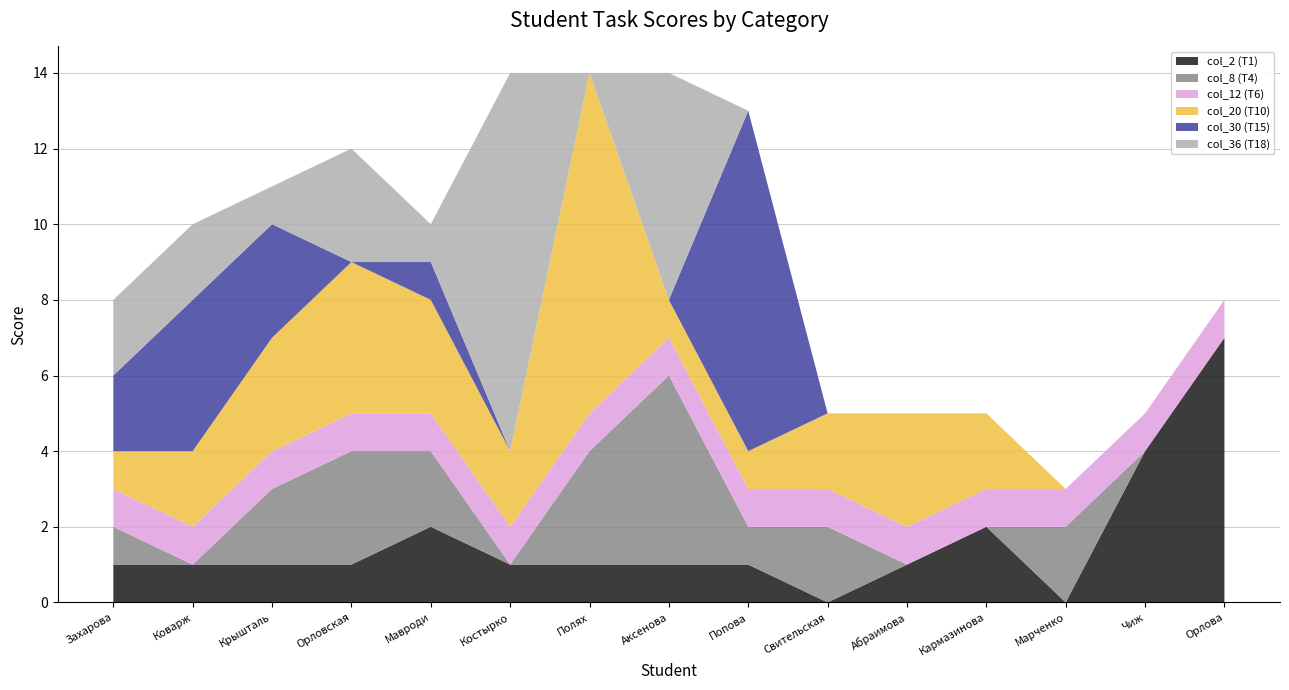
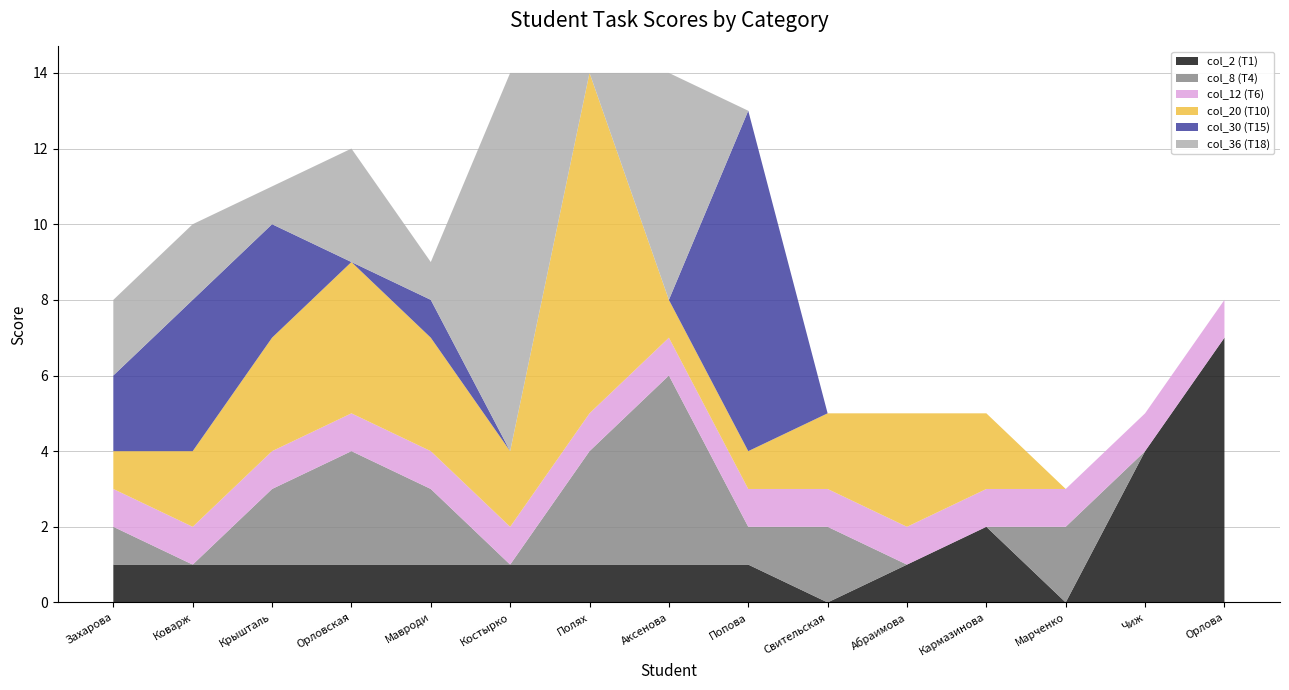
col_2 (T1), Мавроди: 2 -> 1
